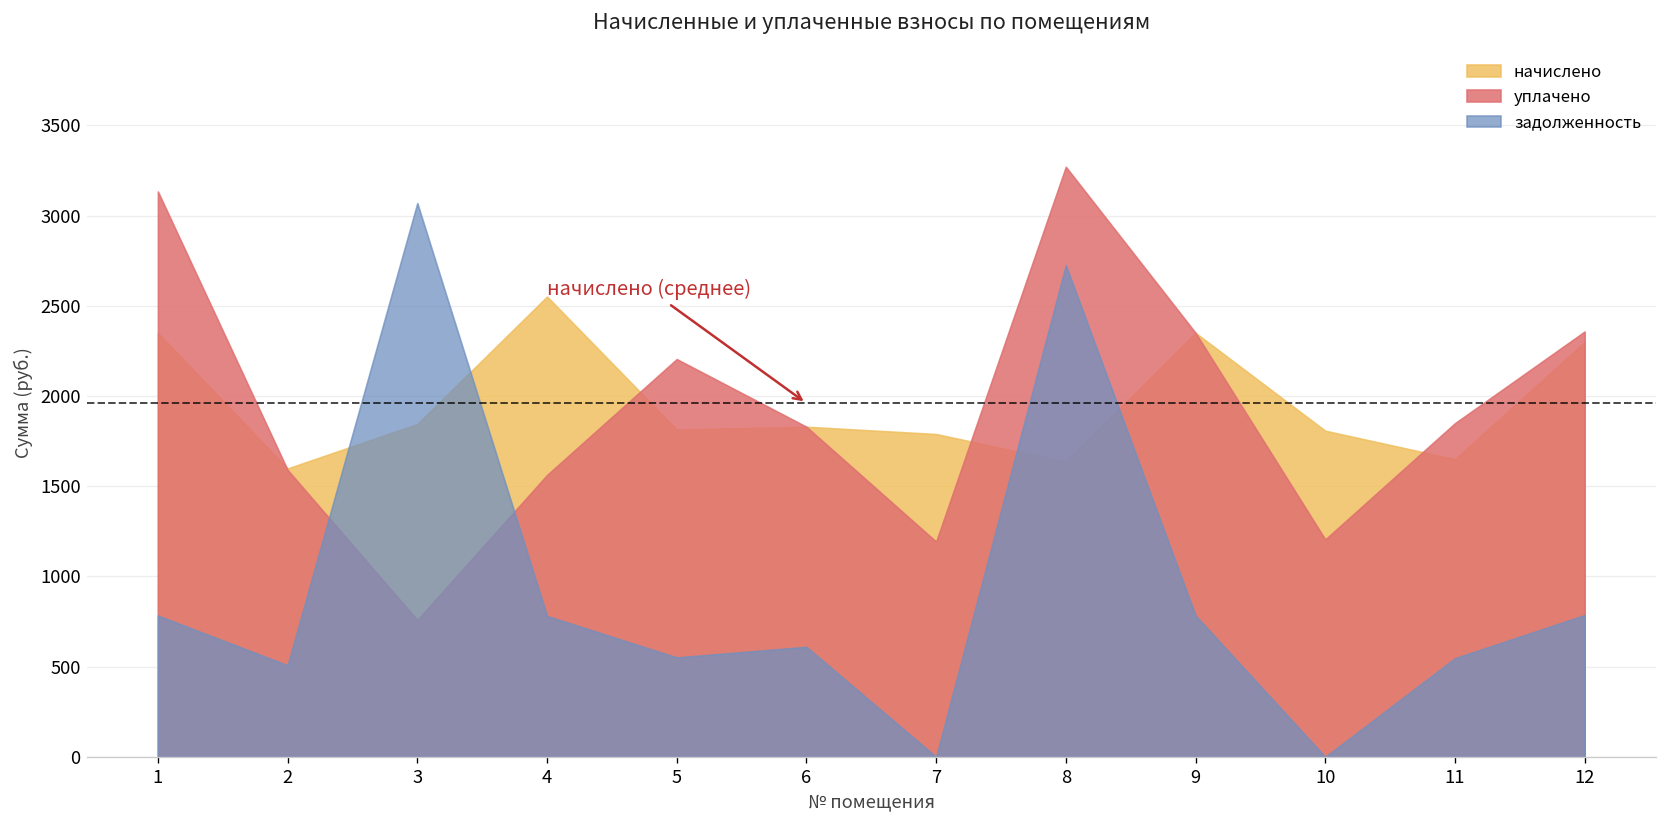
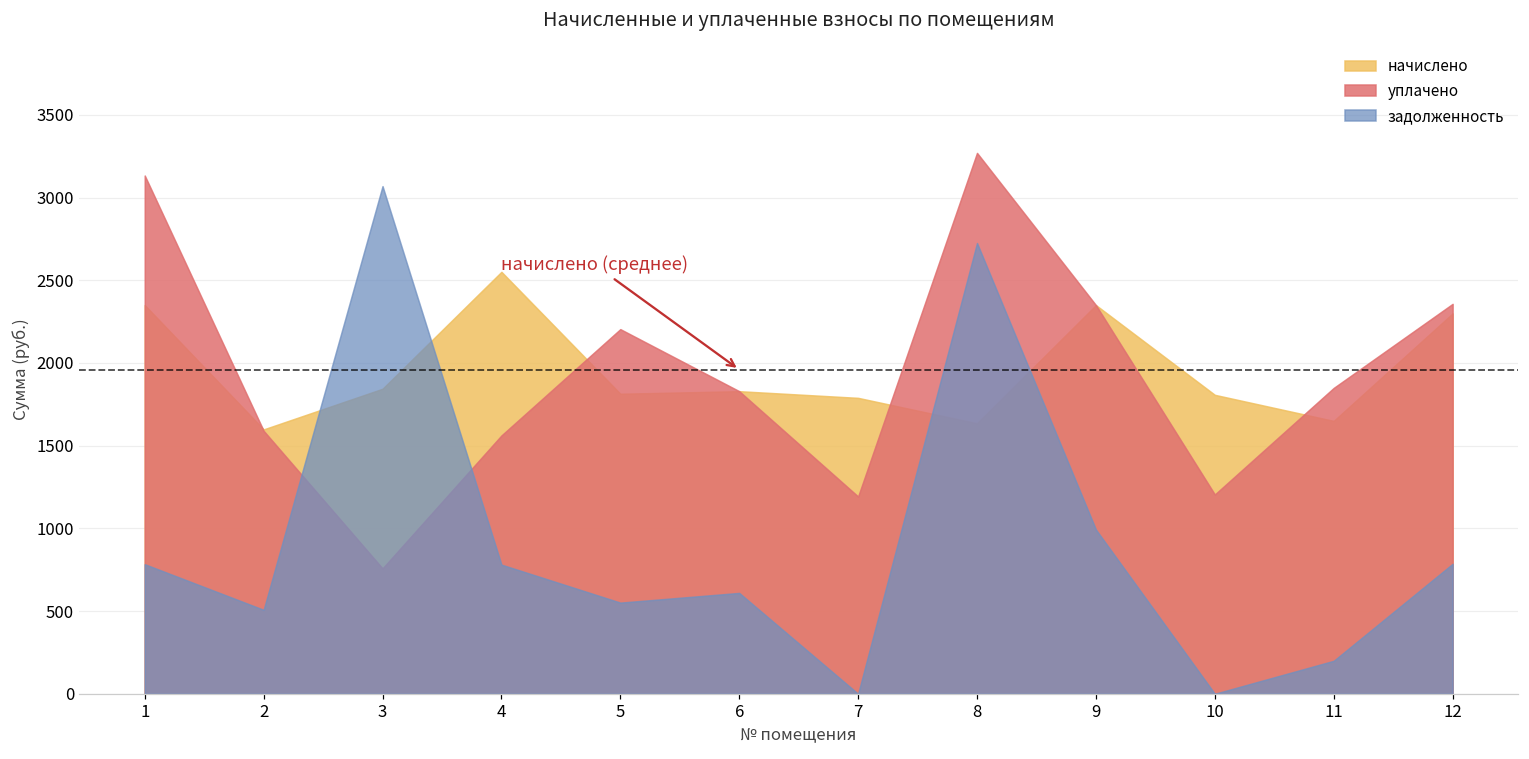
задолженность, 9: 780 -> 990
задолженность, 11: 550 -> 200
